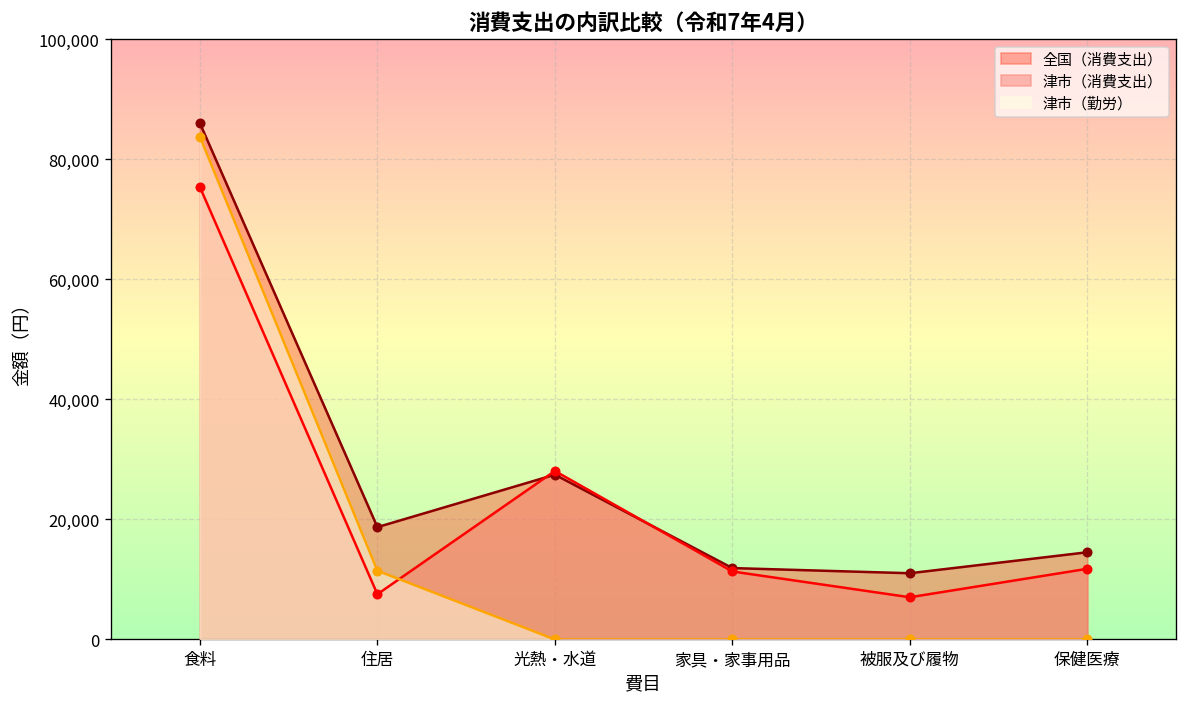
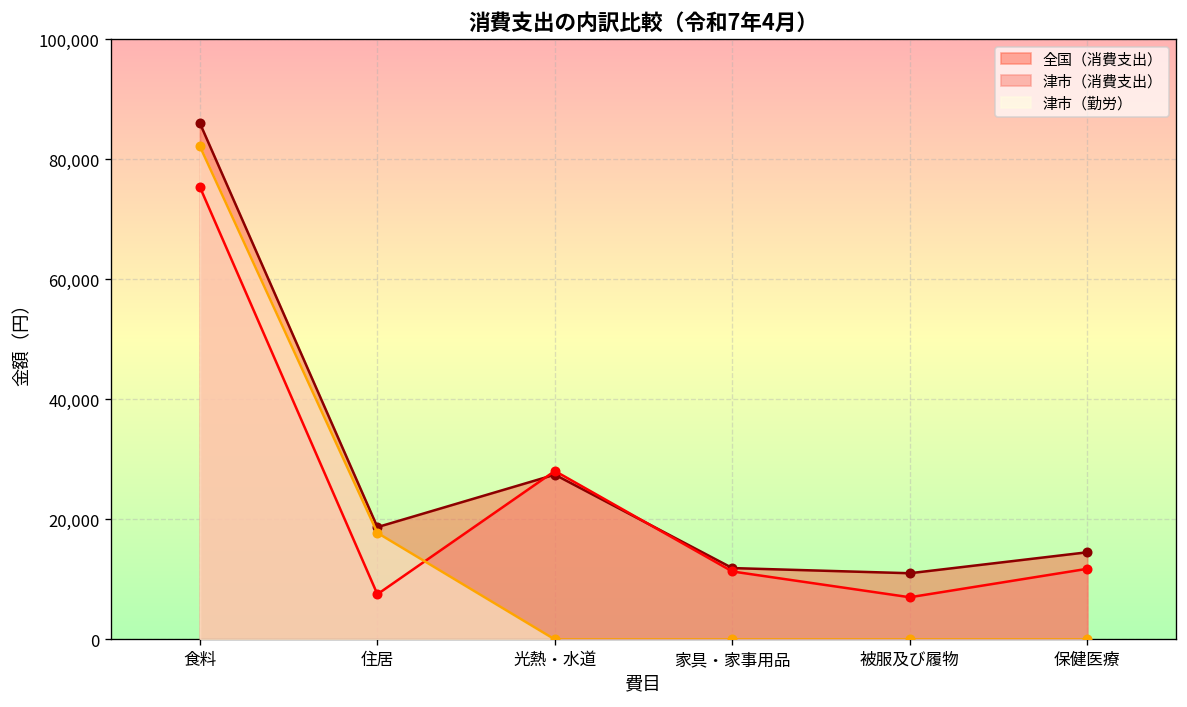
津市（勤労）, 食料: 84,000 -> 82,000
津市（勤労）, 住居: 11,000 -> 18,000
